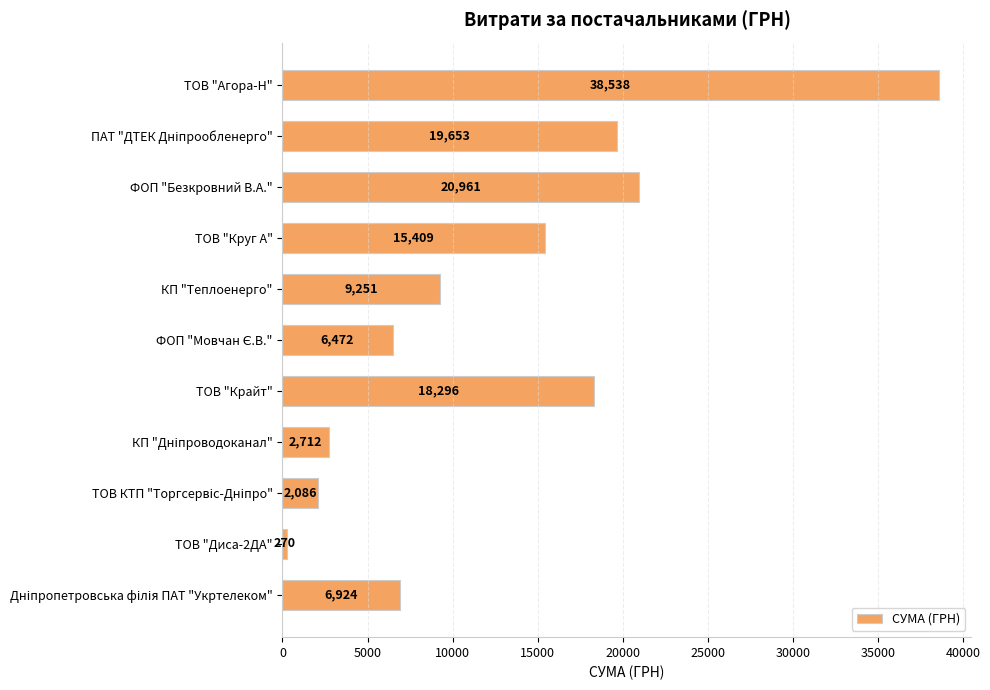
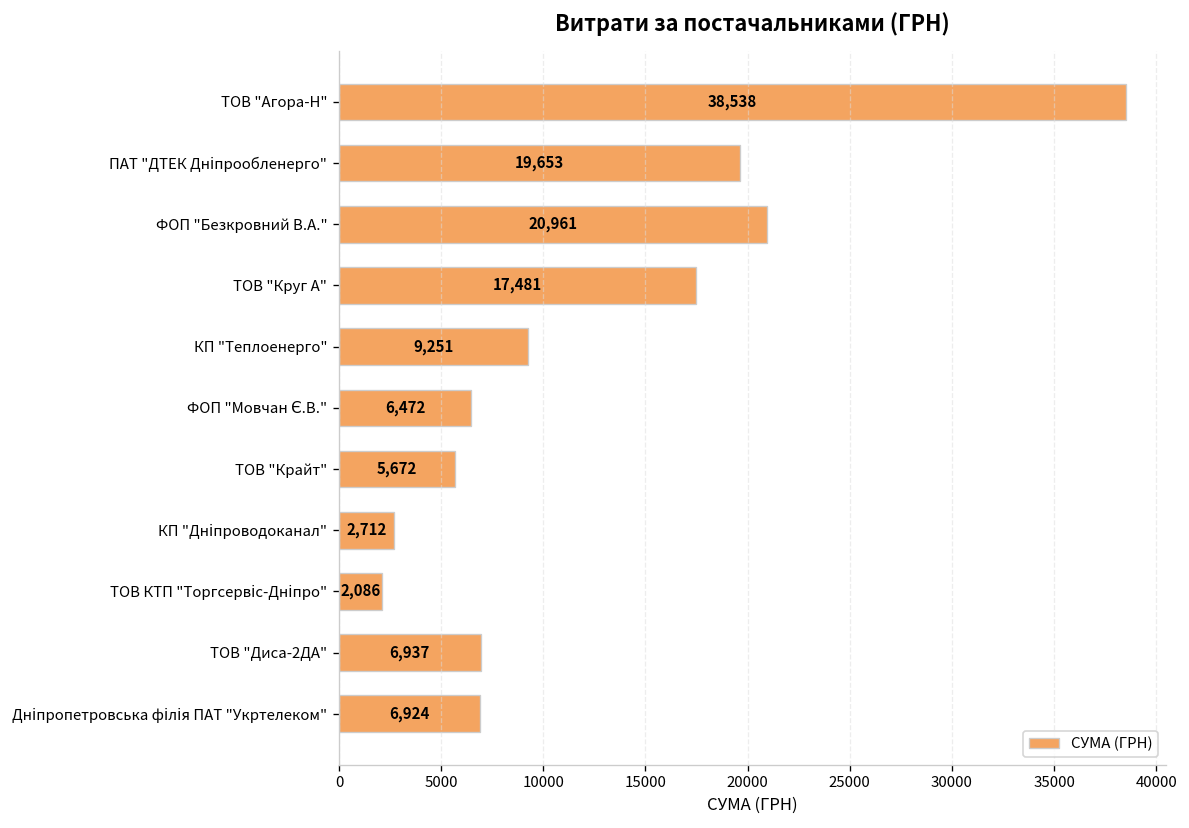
ТОВ "Круг А": 15,409 -> 17,481
ТОВ "Крайт": 18,296 -> 5,672
ТОВ "Диса-2ДА": 270 -> 6,937
